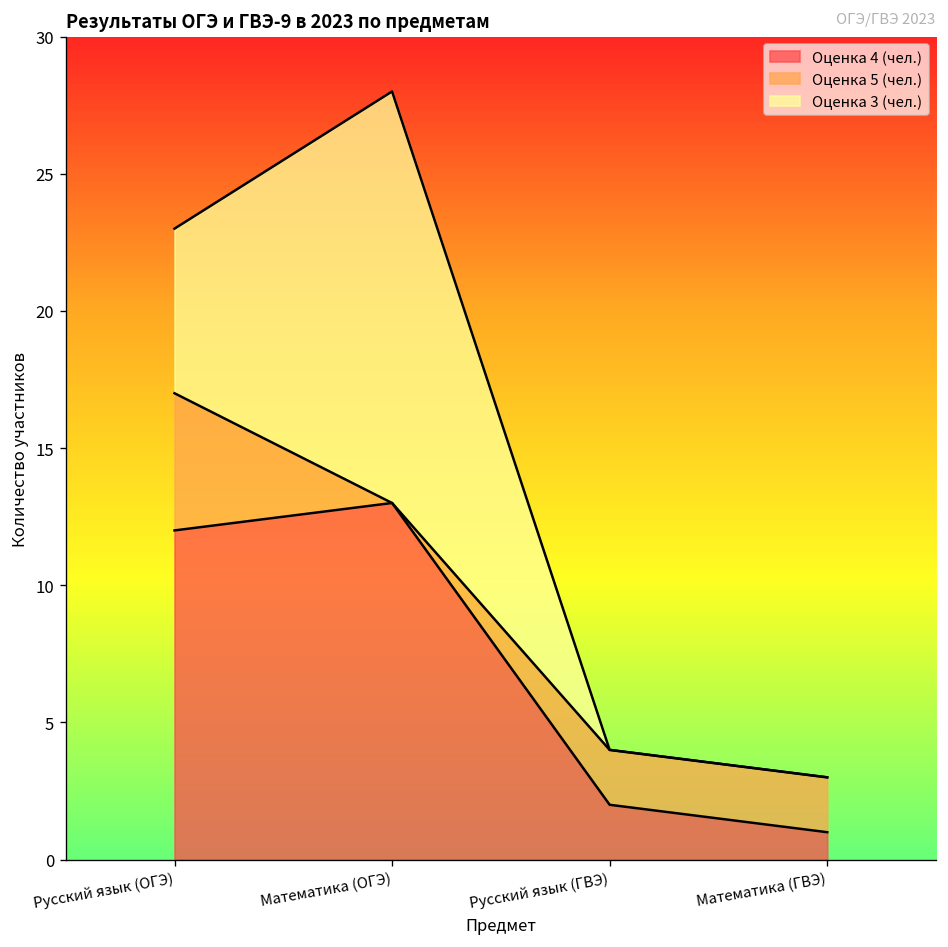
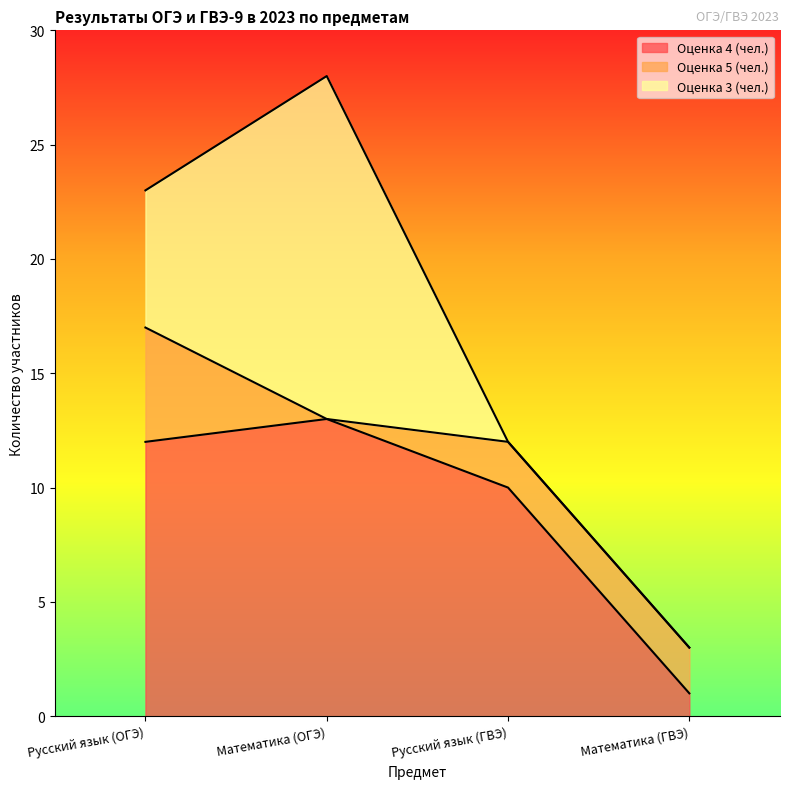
Оценка 4 (чел.), Русский язык (ГВЭ): 2 -> 10
